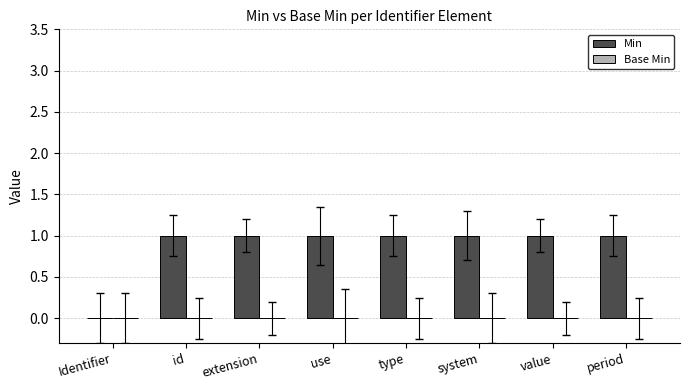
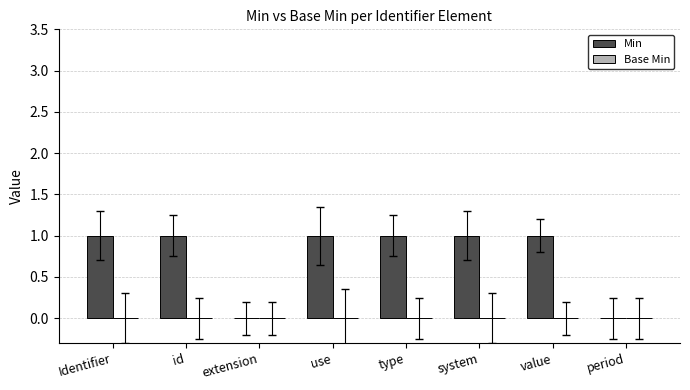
Min, Identifier: 0 -> 1
Min, extension: 1 -> 0
Min, period: 1 -> 0
